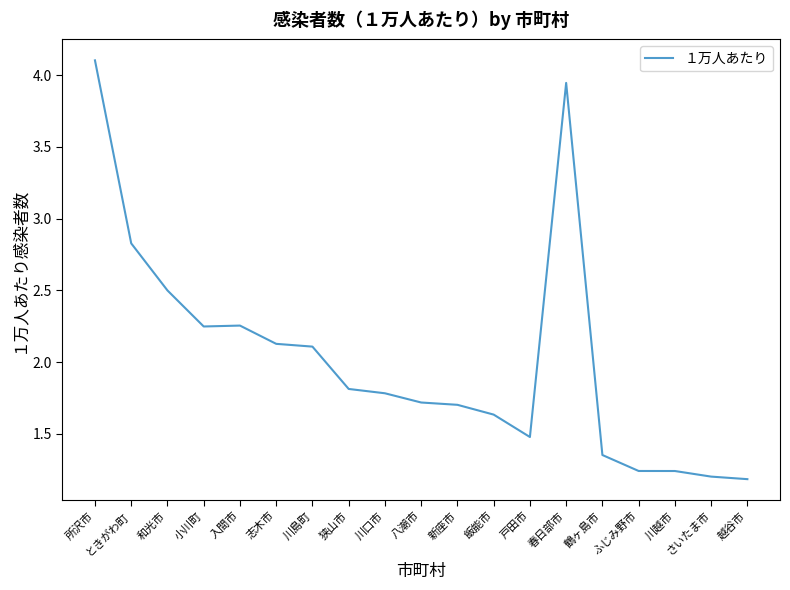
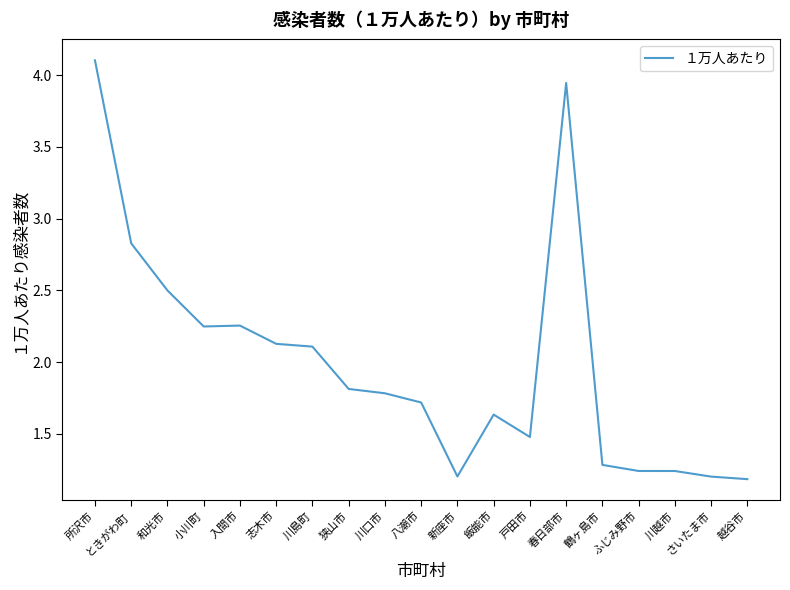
新座市: 1.70 -> 1.20
鶴ヶ島市: 1.35 -> 1.28
